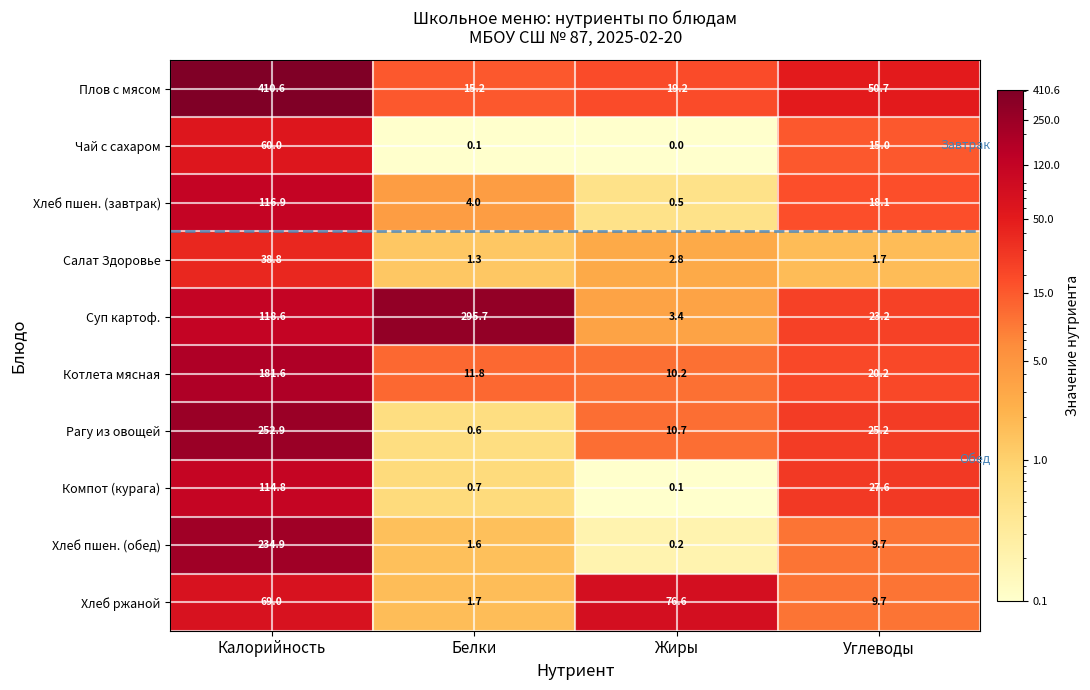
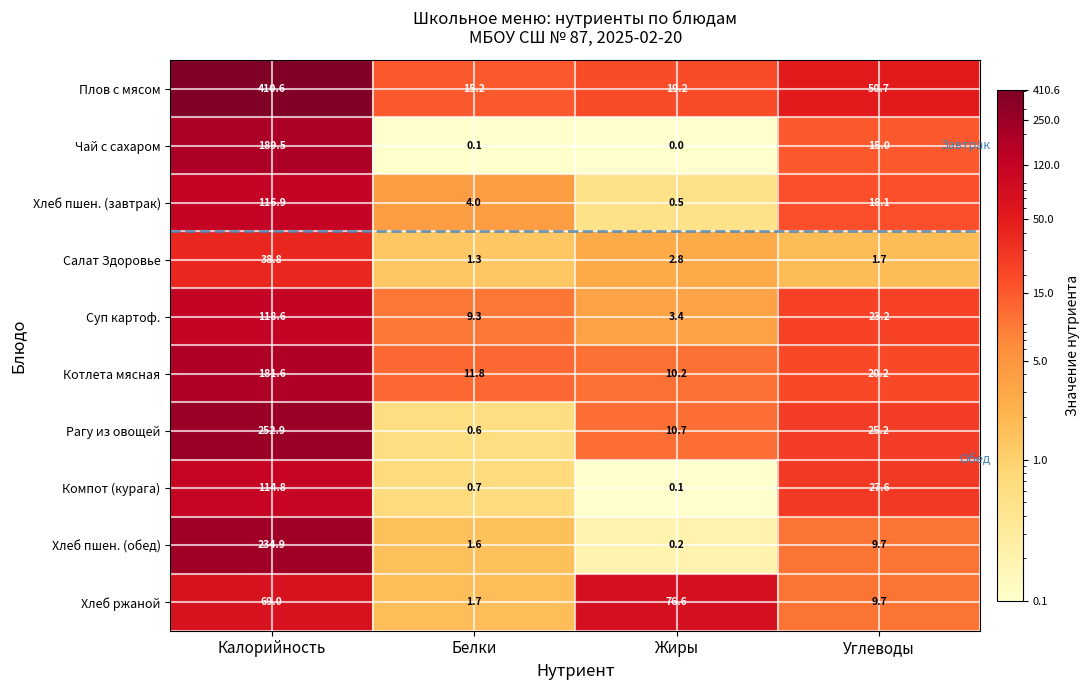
Чай с сахаром, Калорийность: 60.0 -> 189.5
Суп картоф., Белки: 295.7 -> 9.3
